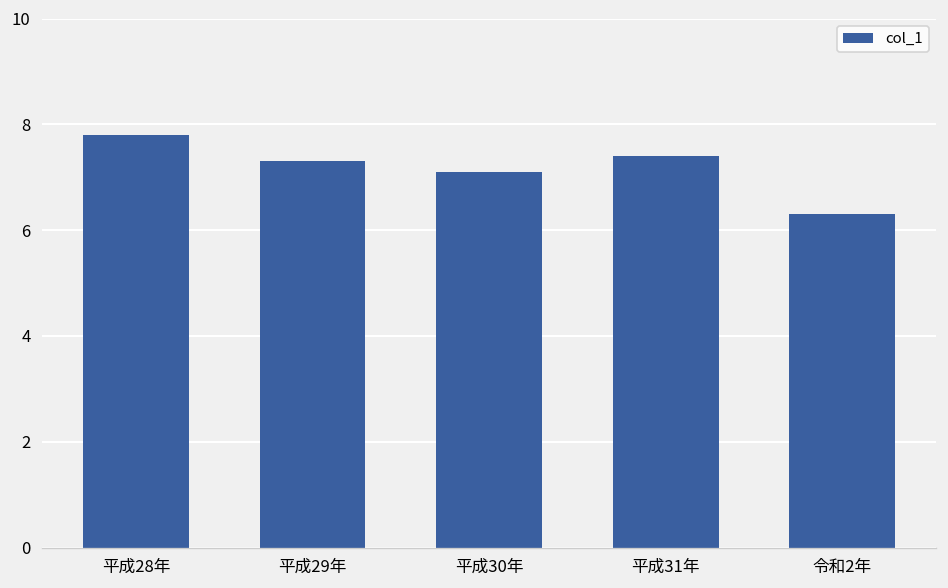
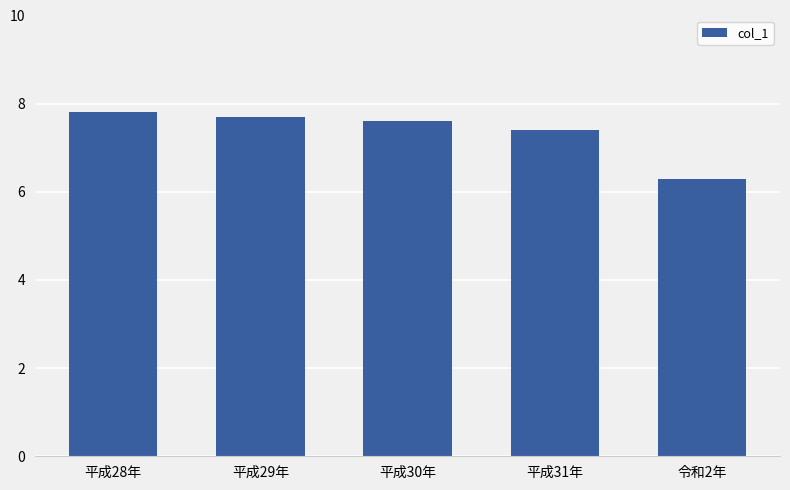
平成29年: 7.3 -> 7.7
平成30年: 7.1 -> 7.6
